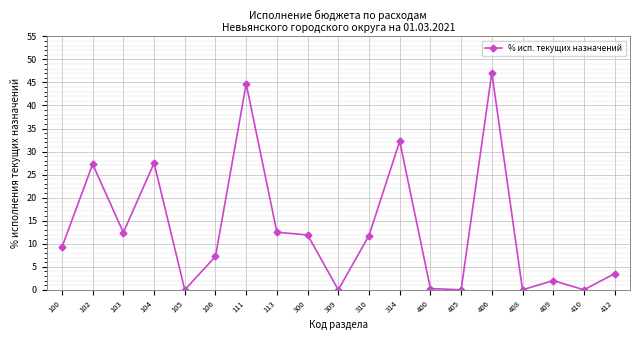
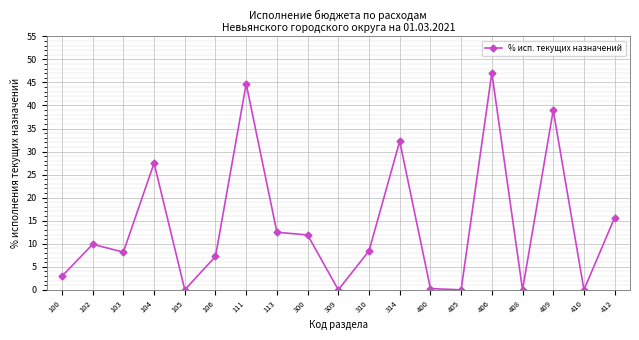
100: 9 -> 3
102: 27 -> 10
103: 12 -> 8
310: 12 -> 8
409: 2 -> 39
412: 4 -> 16
